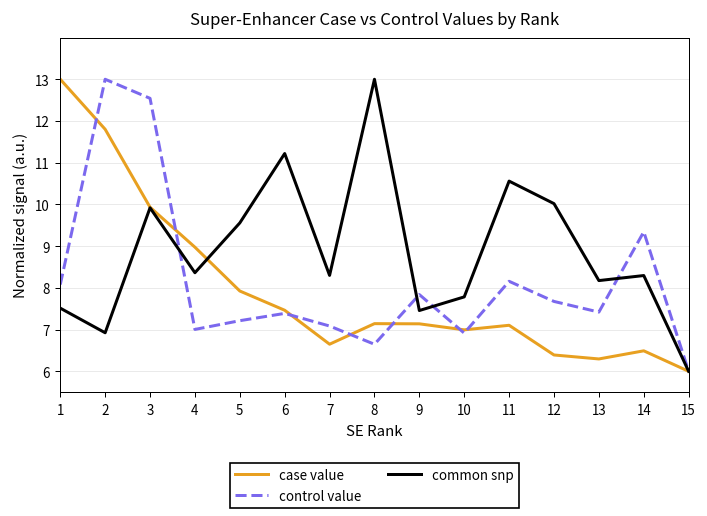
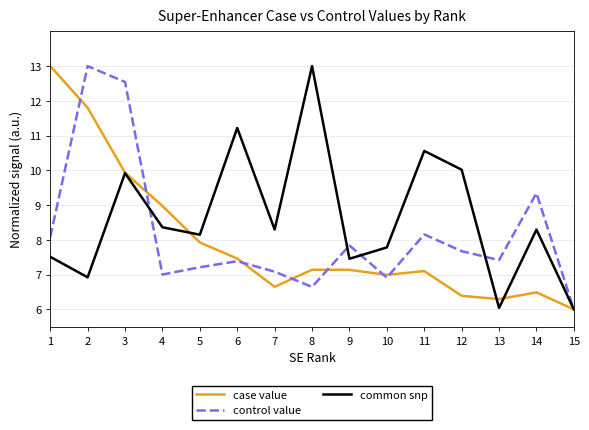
common snp, 5: 9.6 -> 8.1
common snp, 13: 8.2 -> 6.0
